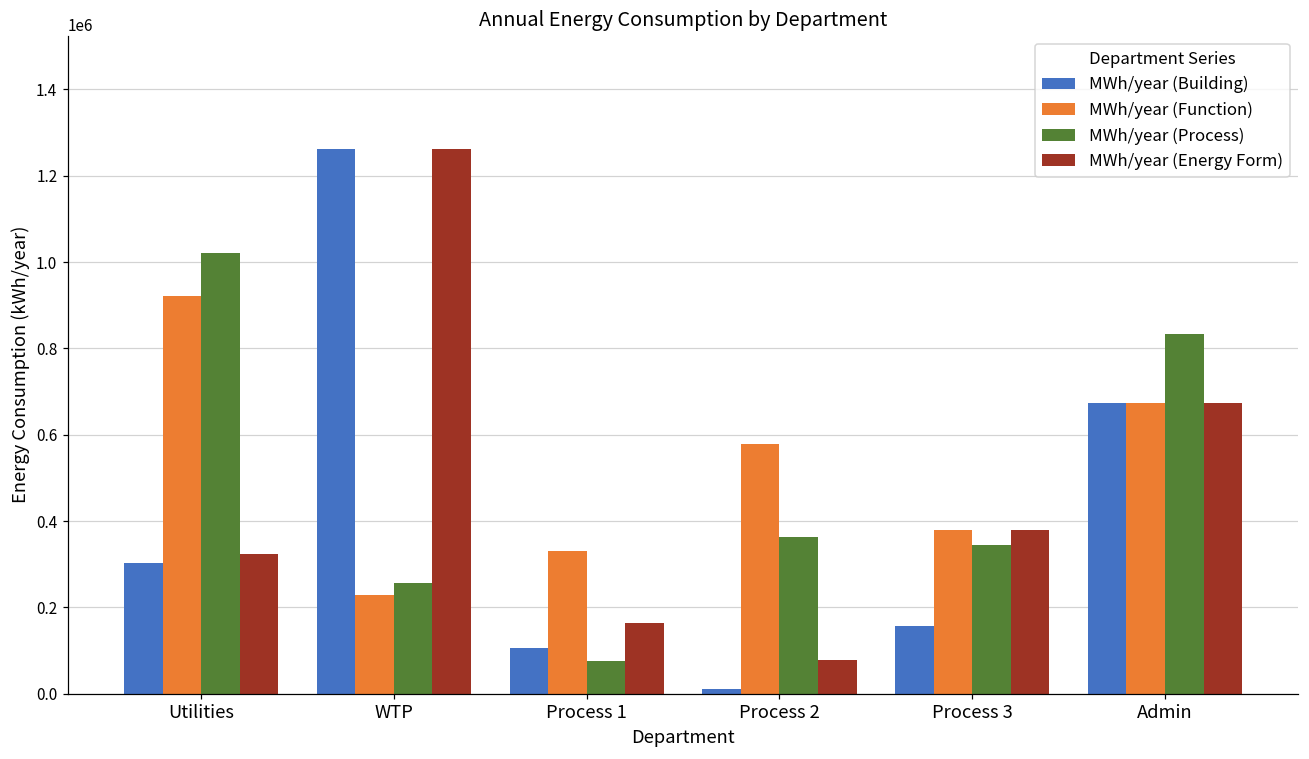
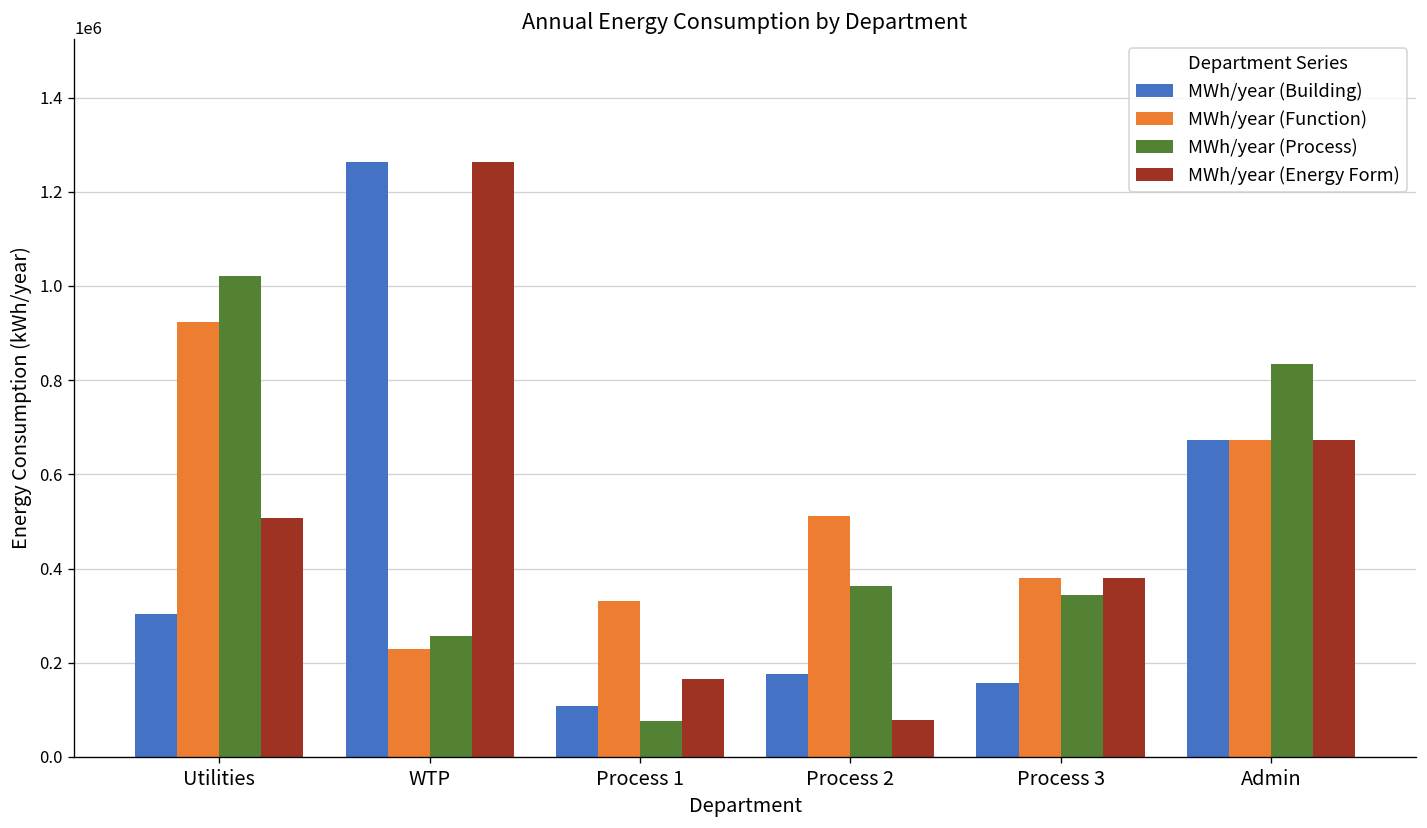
MWh/year (Energy Form), Utilities: 320000 -> 510000
MWh/year (Building), Process 2: 10000 -> 180000
MWh/year (Function), Process 2: 580000 -> 510000
